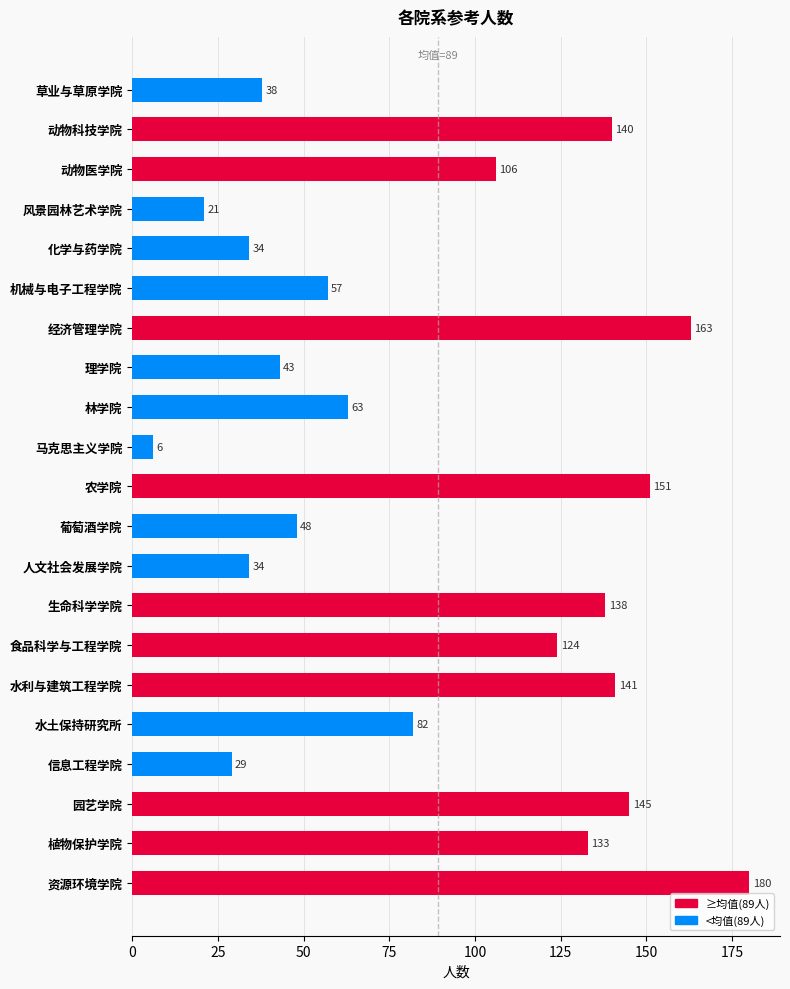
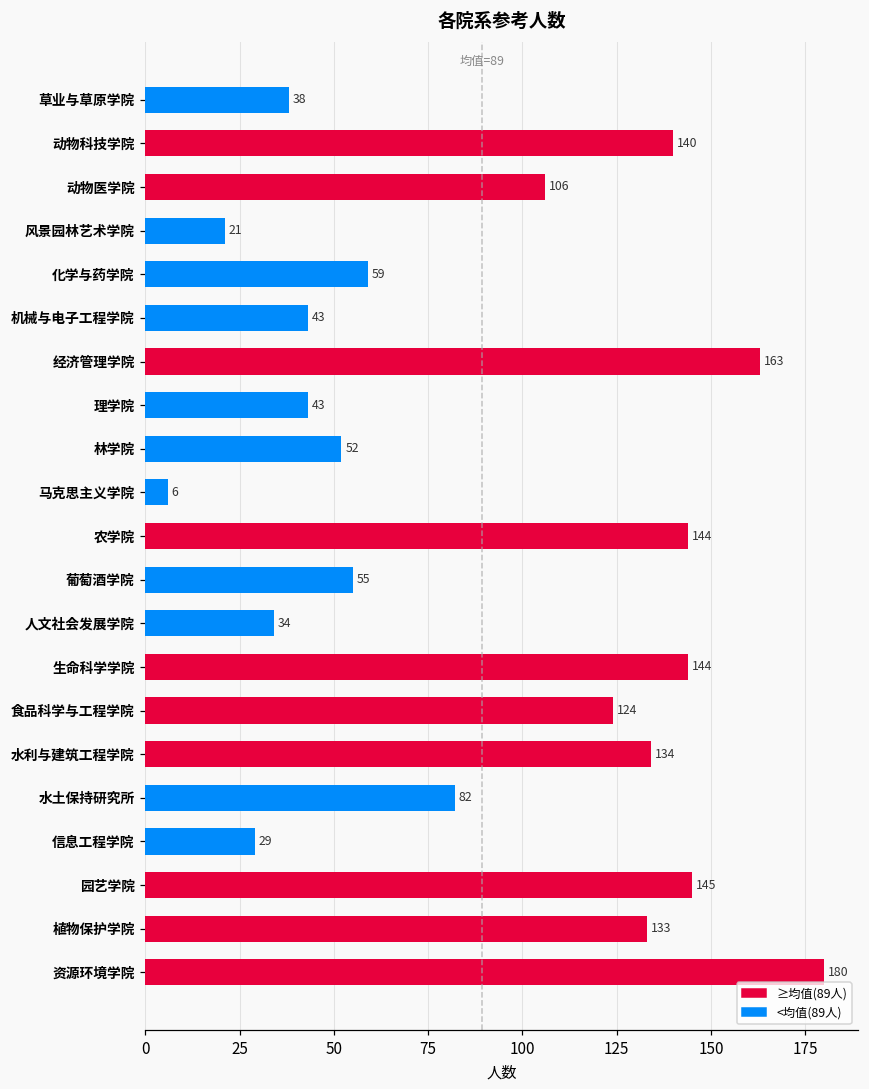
化学与药学院: 34 -> 59
机械与电子工程学院: 57 -> 43
林学院: 63 -> 52
农学院: 151 -> 144
葡萄酒学院: 48 -> 55
生命科学学院: 138 -> 144
水利与建筑工程学院: 141 -> 134
